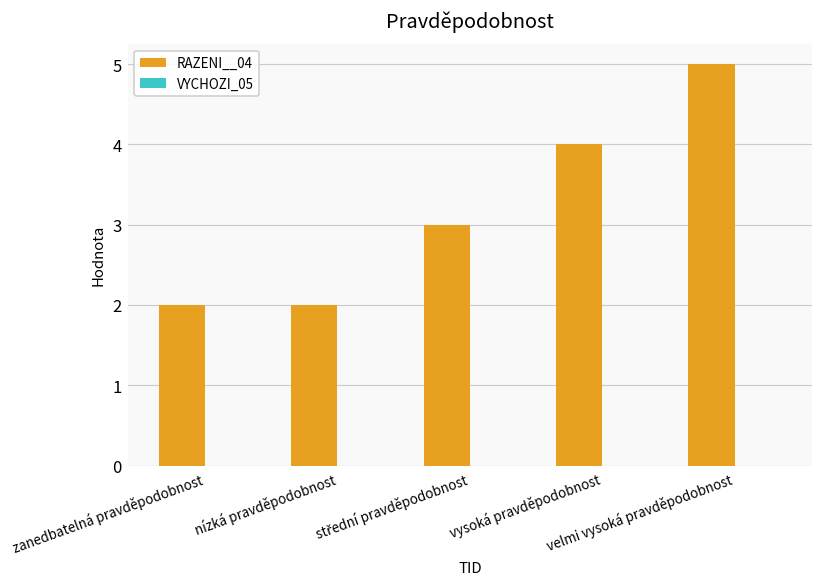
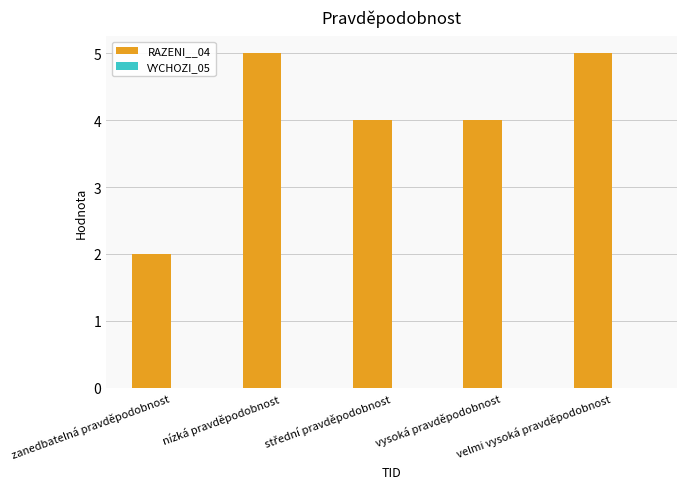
RAZENI__04, nízká pravděpodobnost: 2 -> 5
RAZENI__04, střední pravděpodobnost: 3 -> 4
